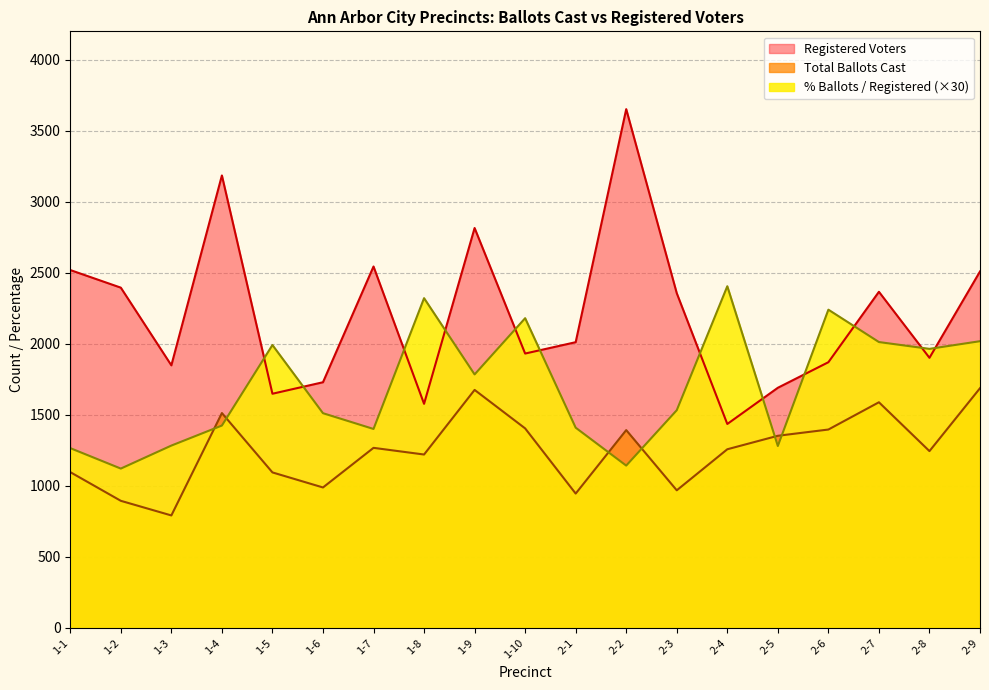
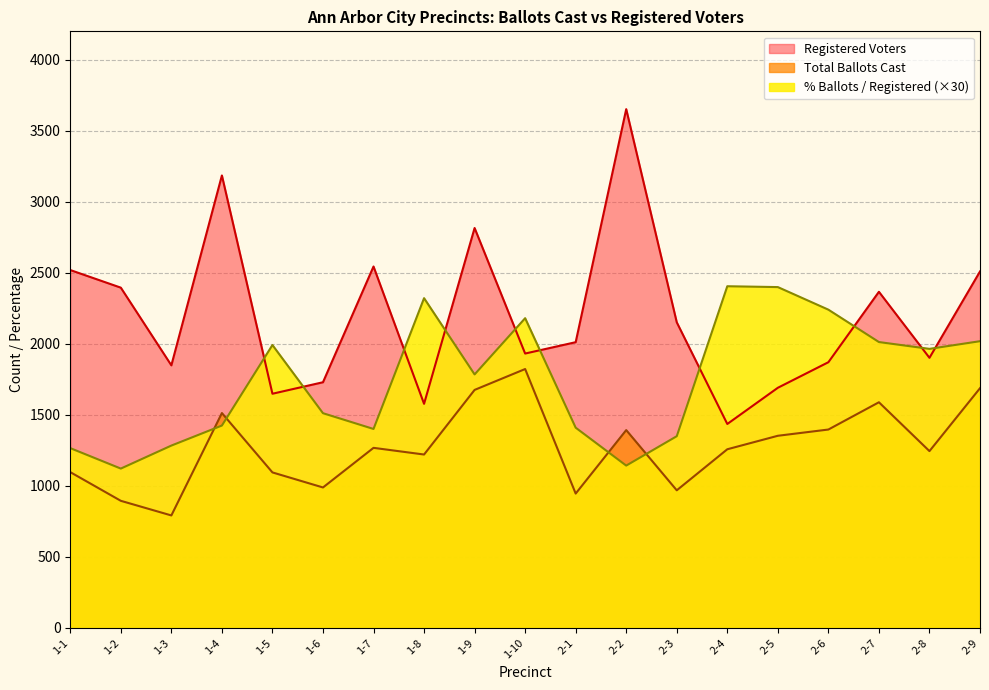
Total Ballots Cast, 1-10: 1410 -> 1820
Registered Voters, 2-3: 2360 -> 2150
% Ballots / Registered (×30), 2-3: 1530 -> 1350
% Ballots / Registered (×30), 2-5: 1280 -> 2400
